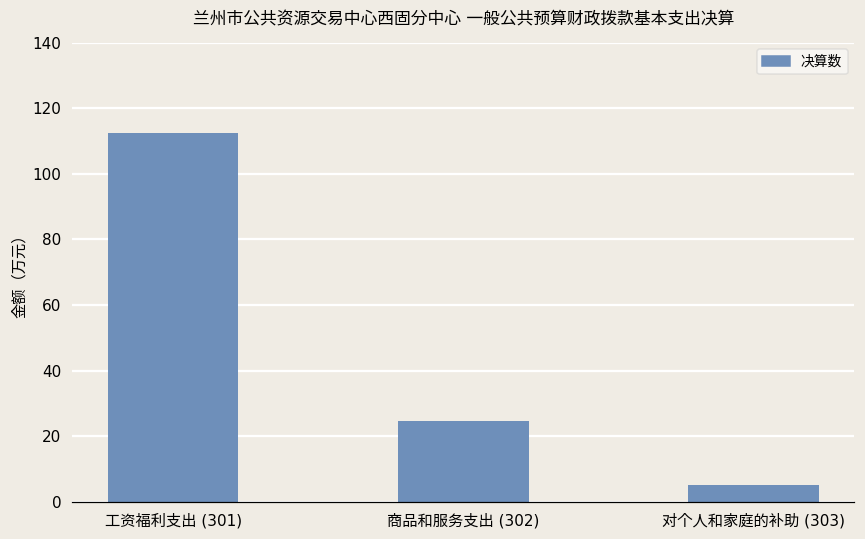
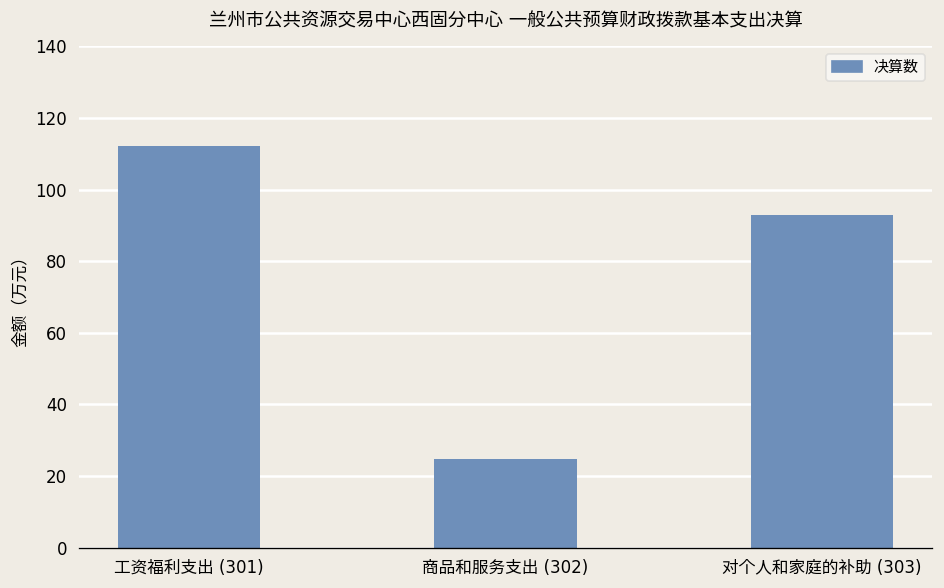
对个人和家庭的补助 (303): 5 -> 93
